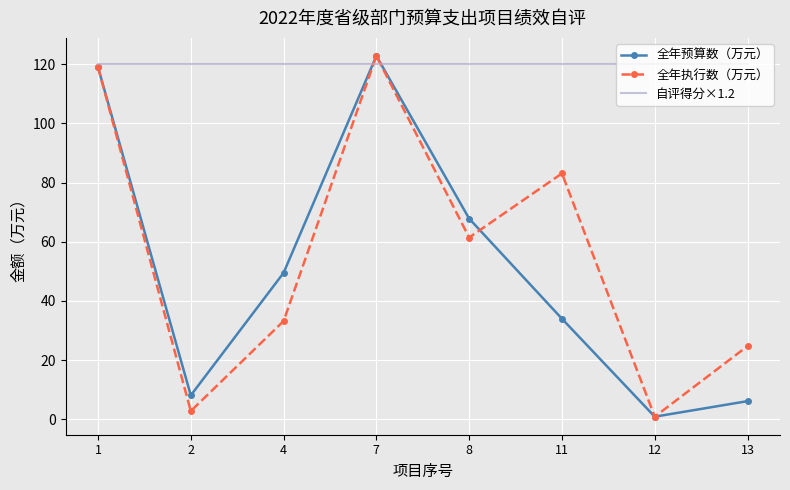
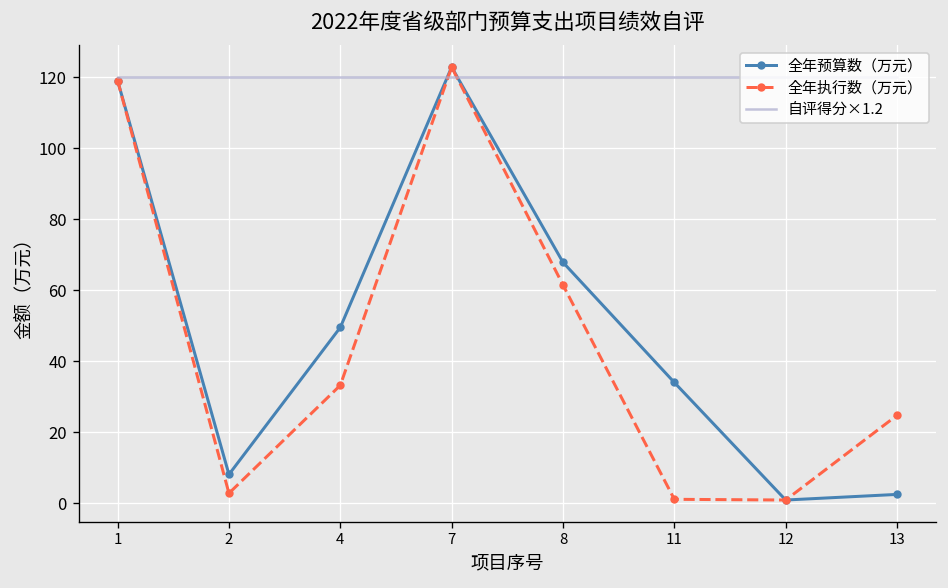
全年执行数（万元）, 11: 83 -> 1
全年预算数（万元）, 13: 6 -> 2
